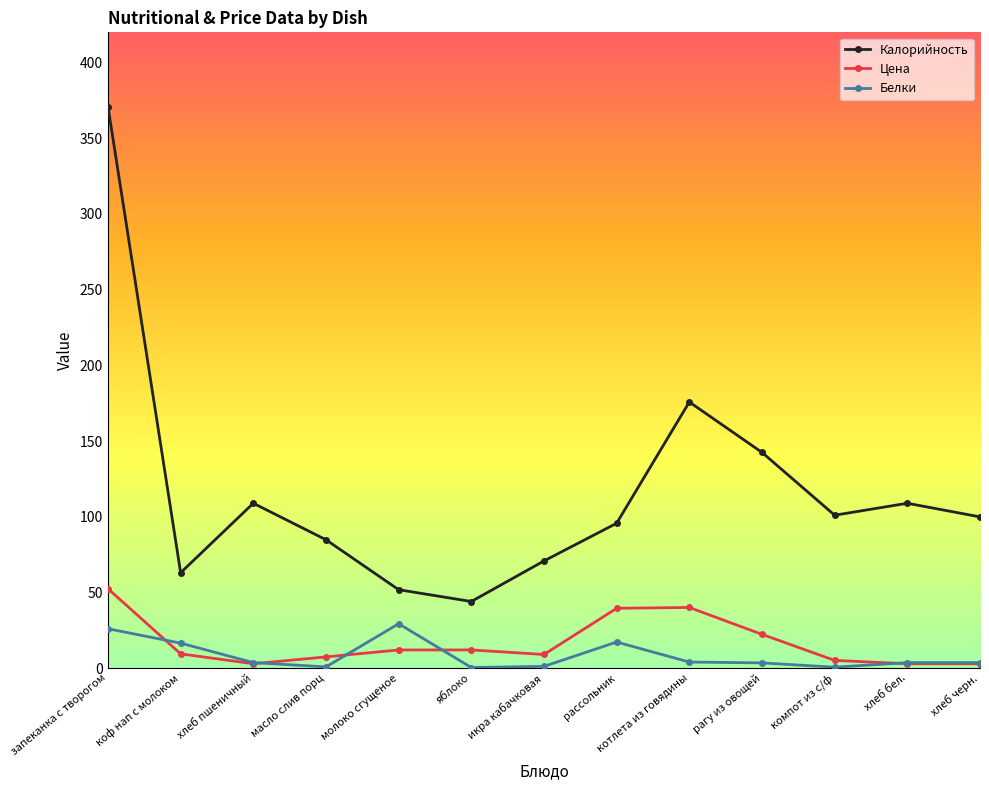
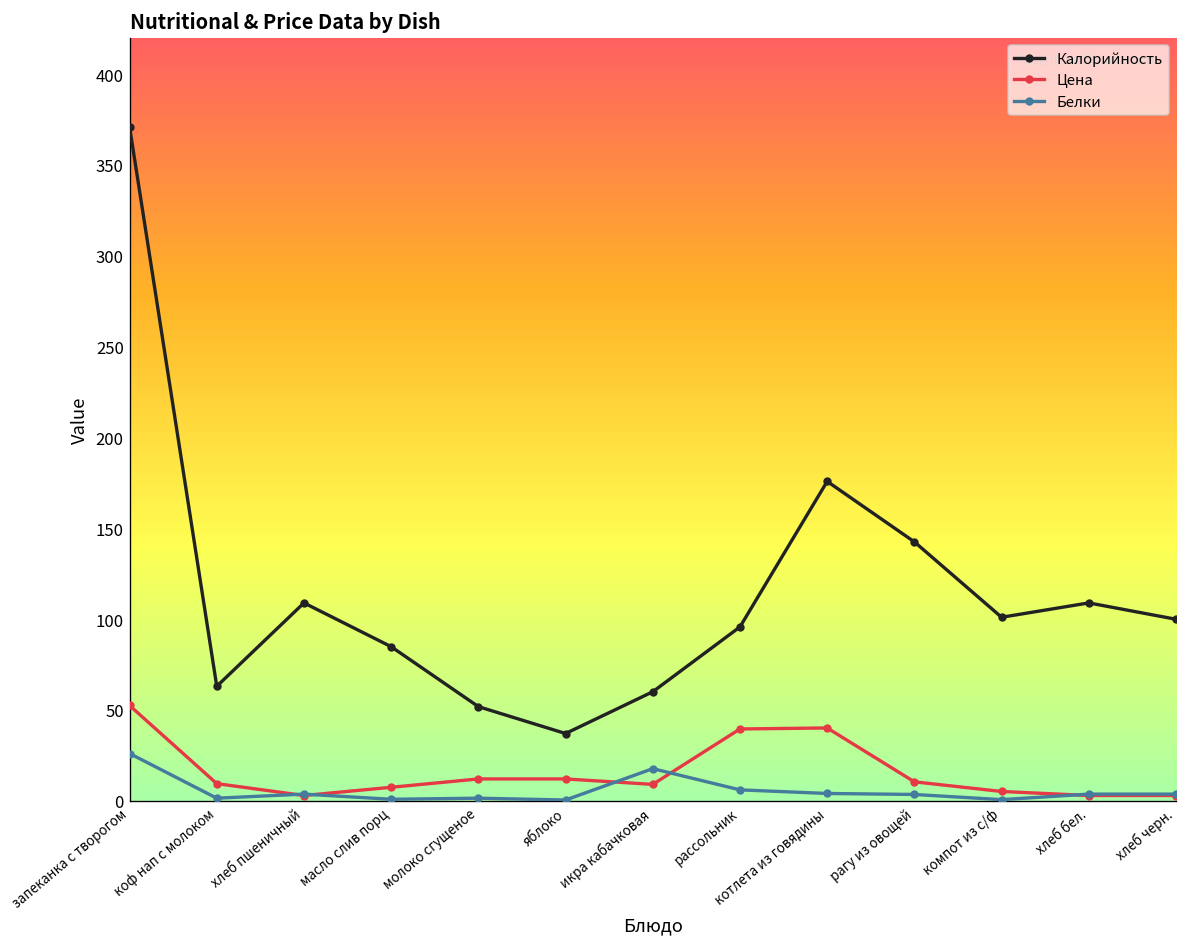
Белки, коф нап с молоком: 17 -> 1
Белки, молоко сгущеное: 29 -> 1
Калорийность, яблоко: 44 -> 37
Калорийность, икра кабачковая: 71 -> 60
Белки, икра кабачковая: 1 -> 18
Белки, рассольник: 17 -> 6
Цена, рагу из овощей: 22 -> 10
